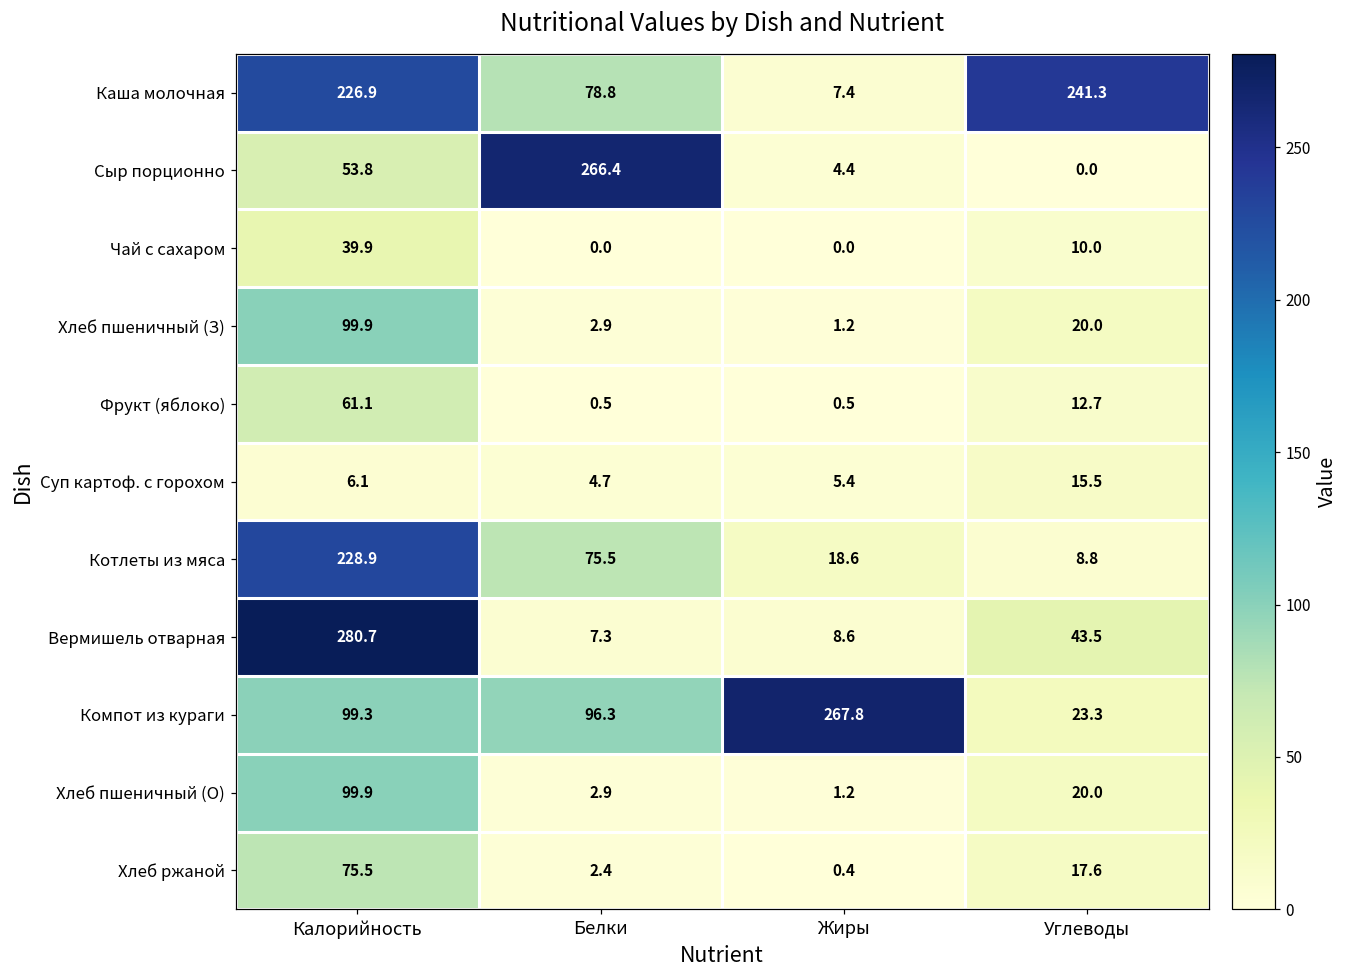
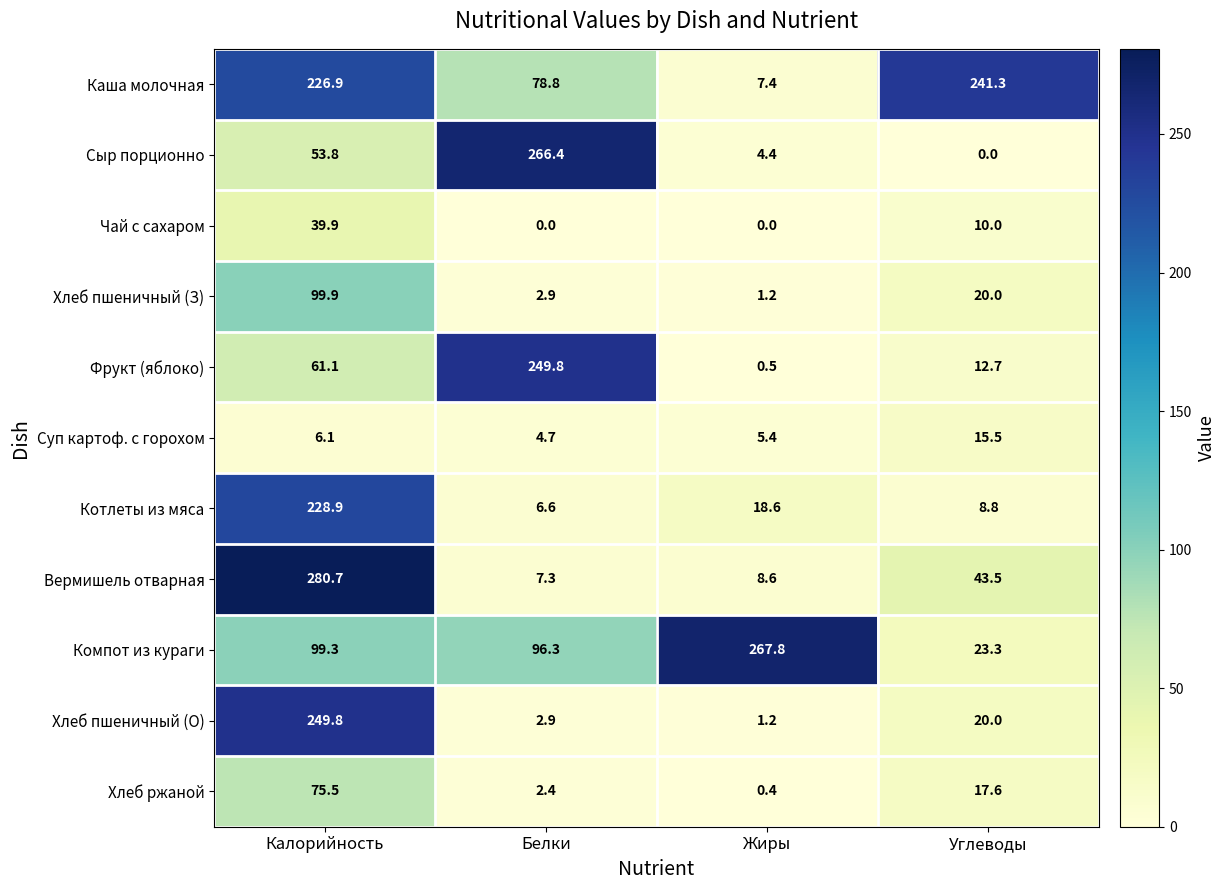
Фрукт (яблоко), Белки: 0.5 -> 249.8
Котлеты из мяса, Белки: 75.5 -> 6.6
Хлеб пшеничный (О), Калорийность: 99.9 -> 249.8
